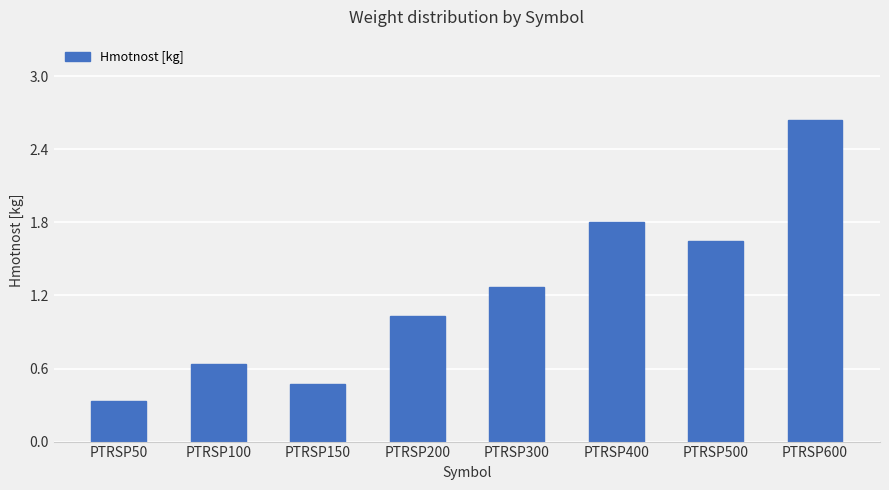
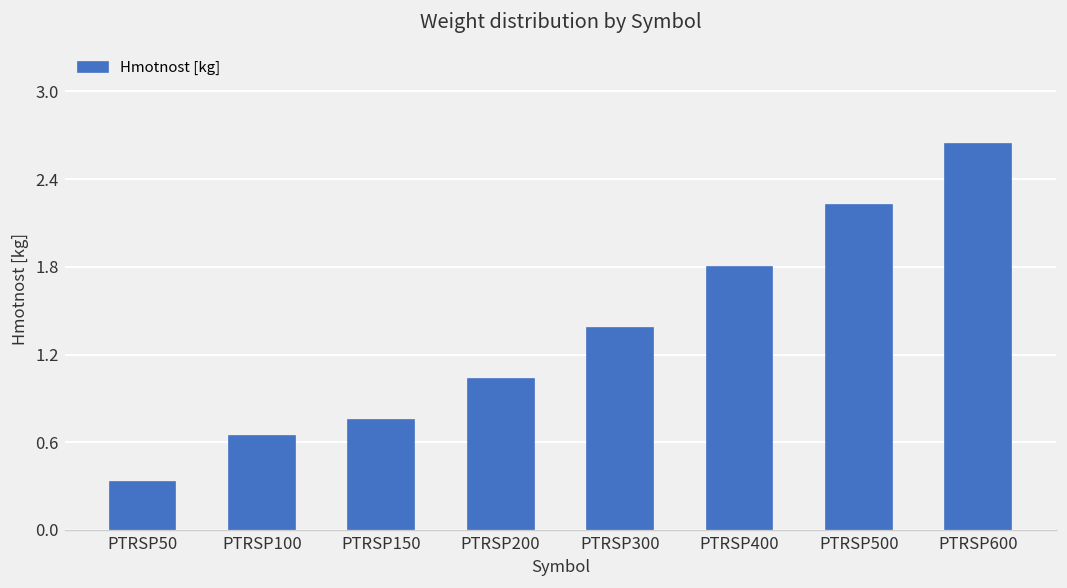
PTRSP150: 0.47 -> 0.75
PTRSP300: 1.27 -> 1.38
PTRSP500: 1.65 -> 2.22
